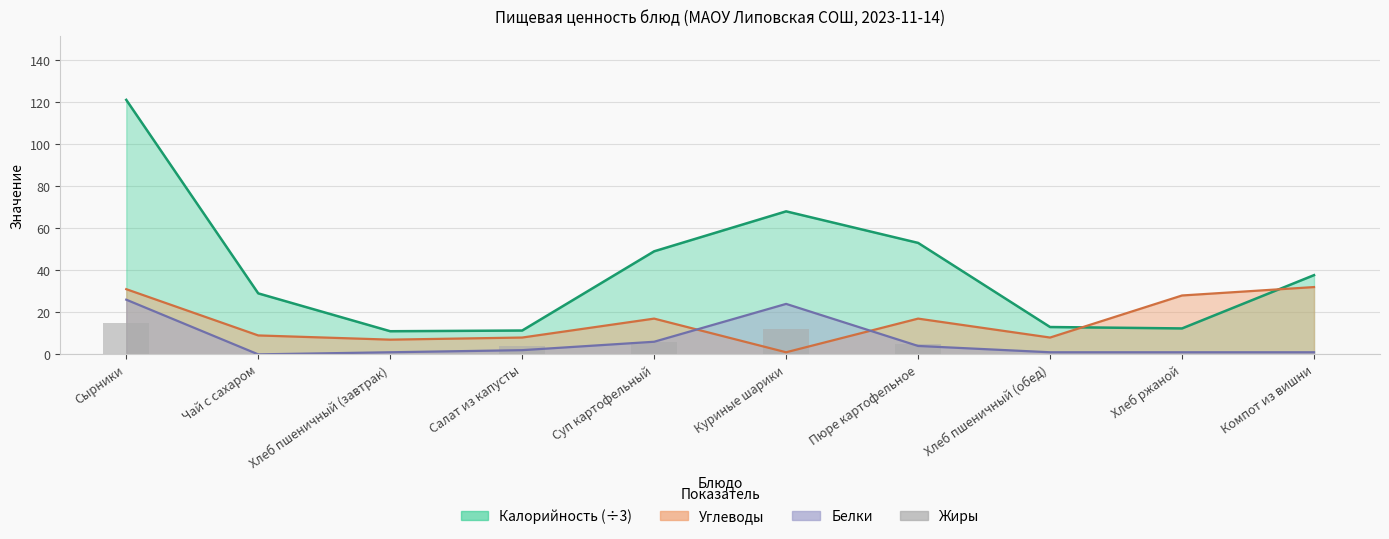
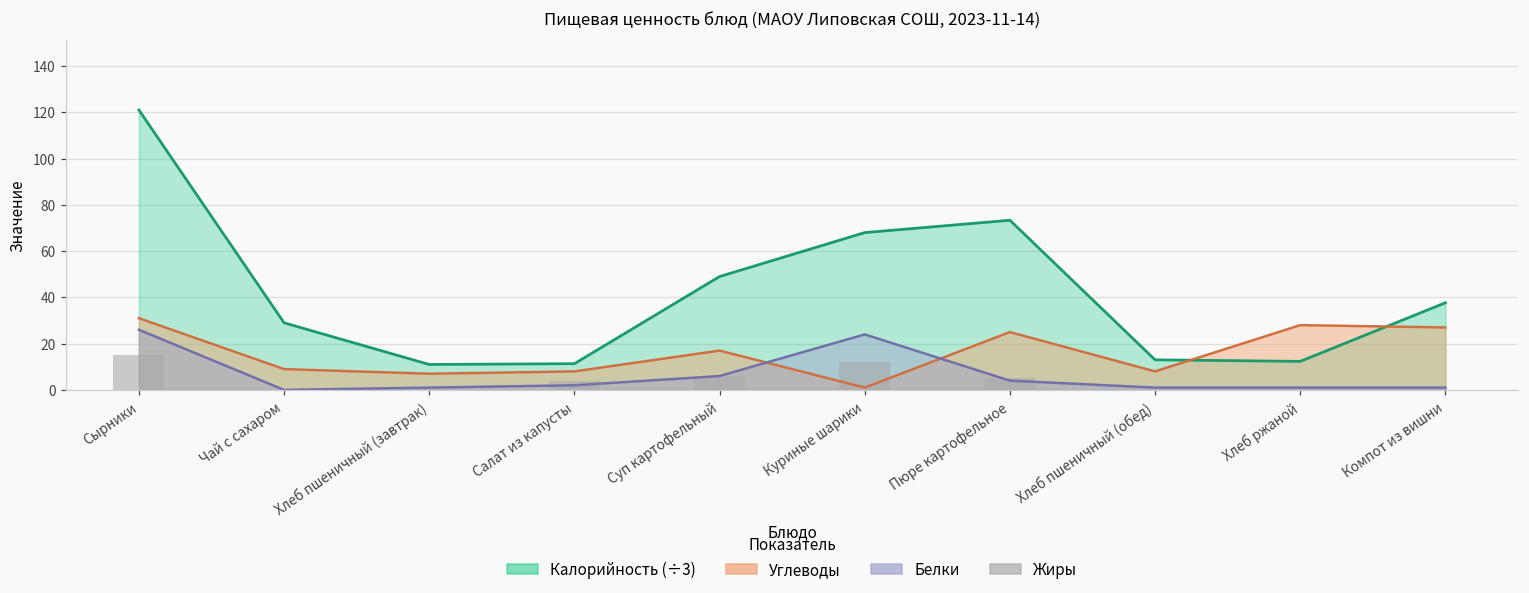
Калорийность (÷3), Пюре картофельное: 53 -> 73
Углеводы, Пюре картофельное: 17 -> 25
Углеводы, Компот из вишни: 32 -> 27
